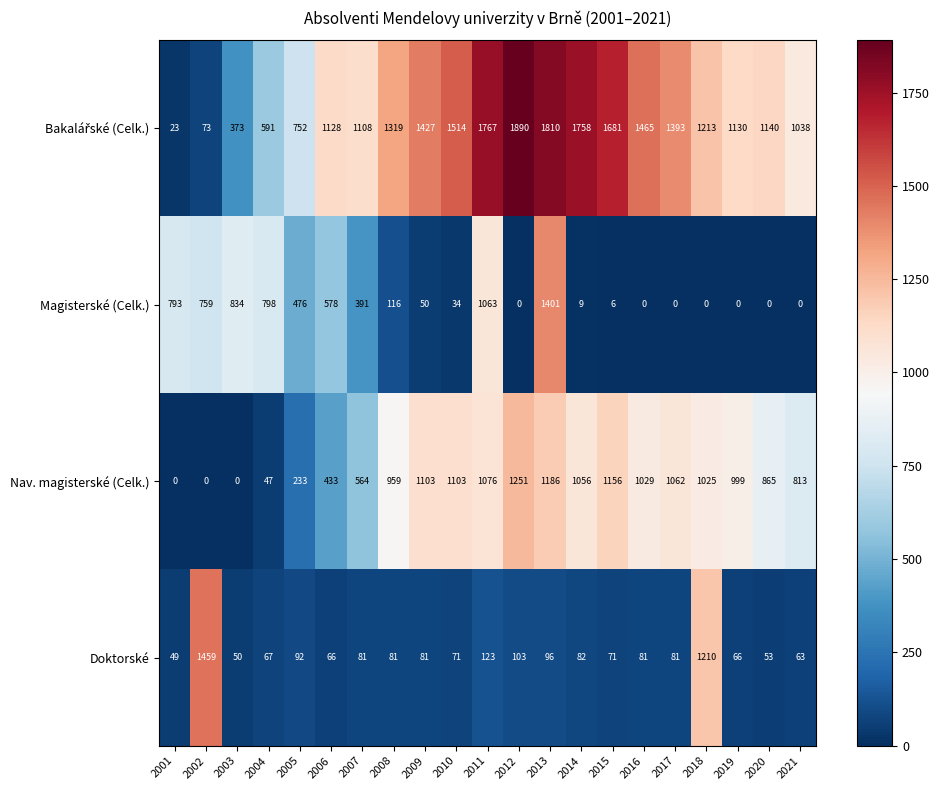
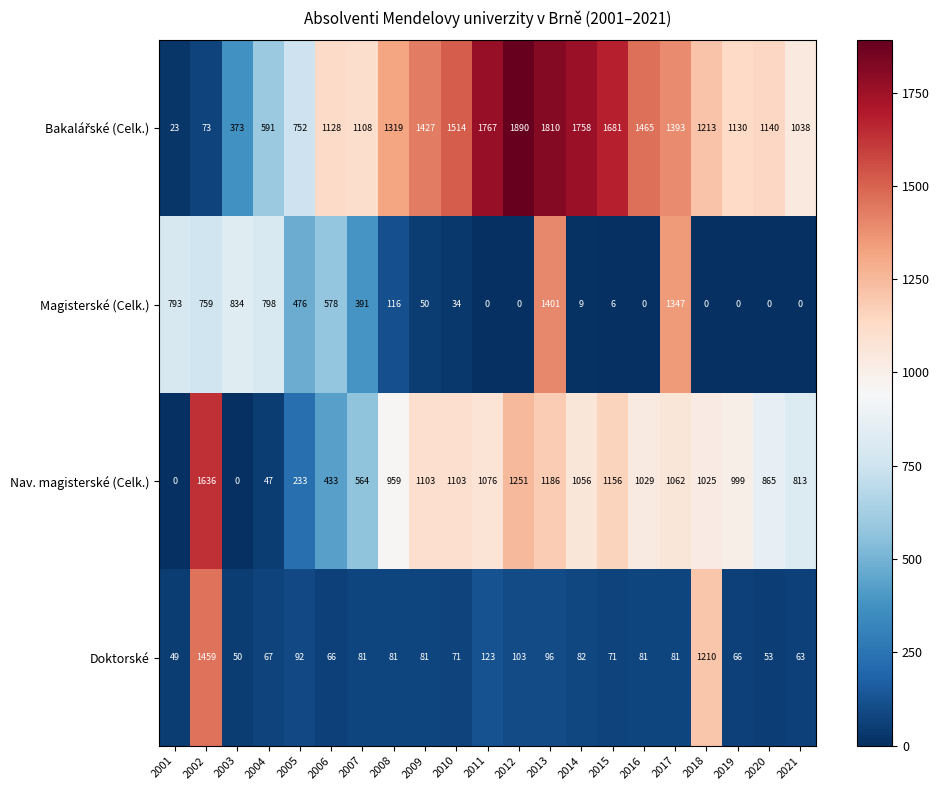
Magisterské (Celk.), 2011: 1063 -> 0
Magisterské (Celk.), 2017: 0 -> 1347
Nav. magisterské (Celk.), 2002: 0 -> 1636
